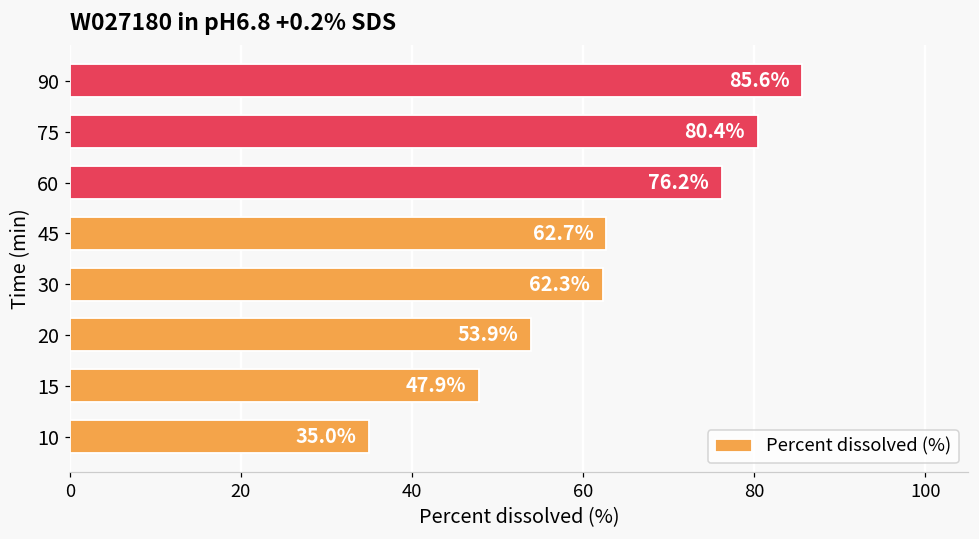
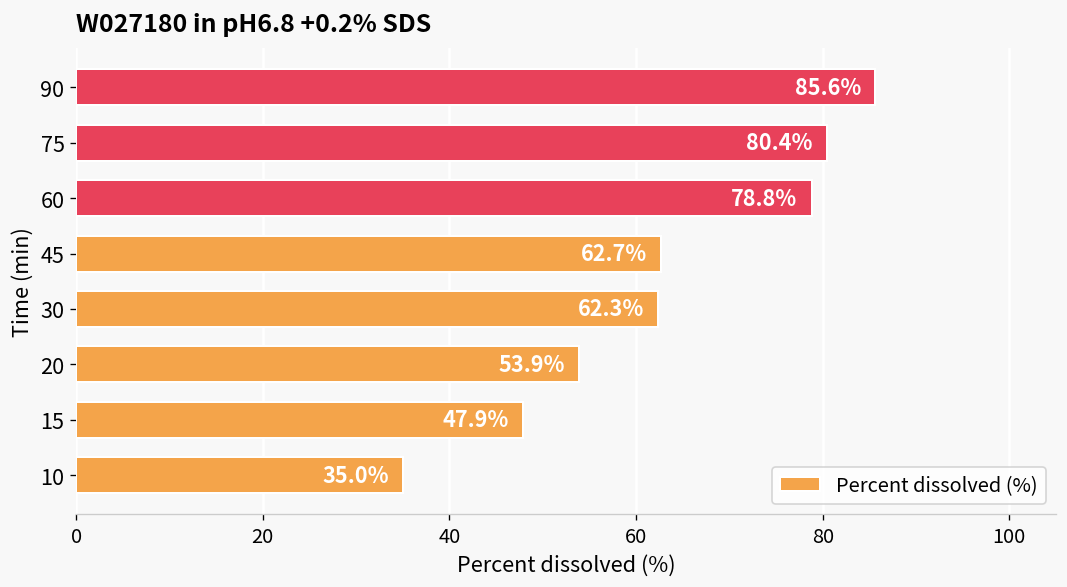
60: 76.2% -> 78.8%
